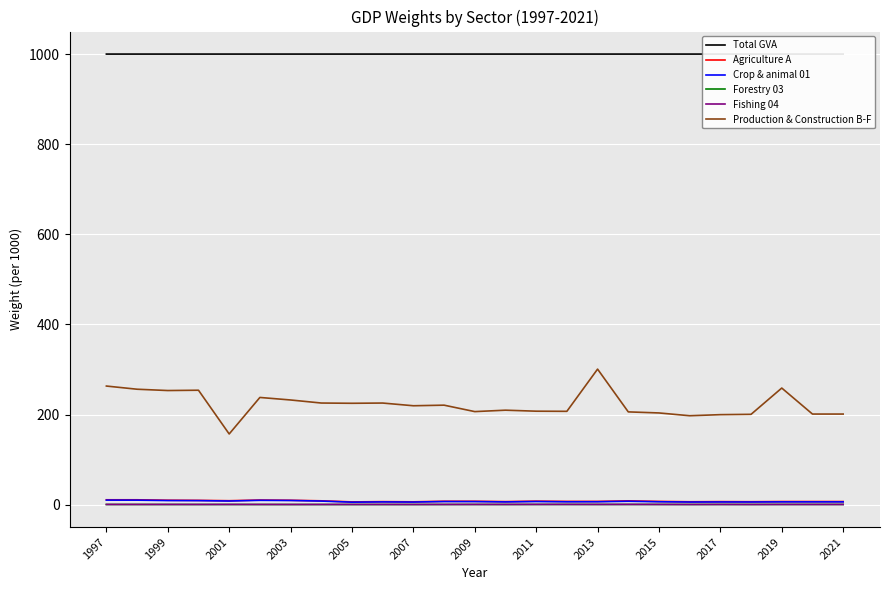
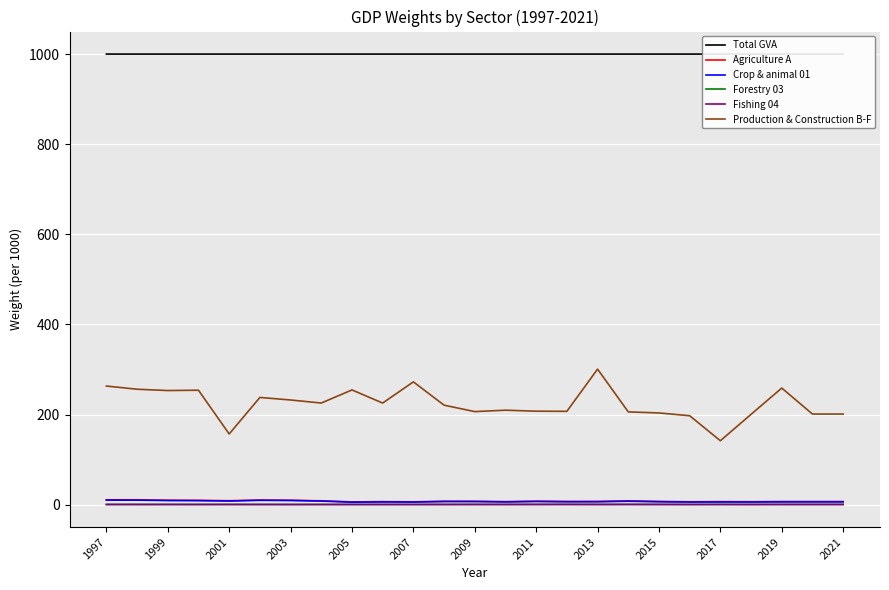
Production & Construction B-F, 2005: 220 -> 250
Production & Construction B-F, 2007: 220 -> 270
Production & Construction B-F, 2017: 200 -> 140
